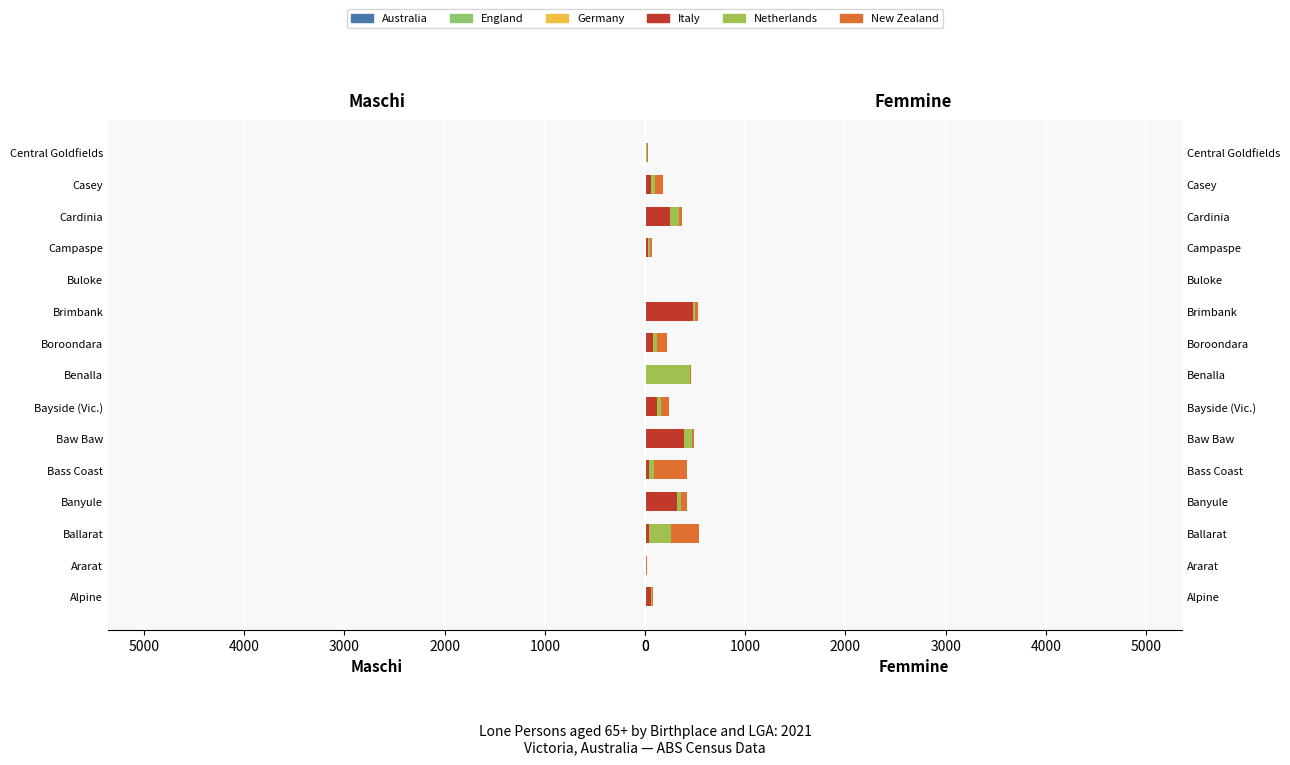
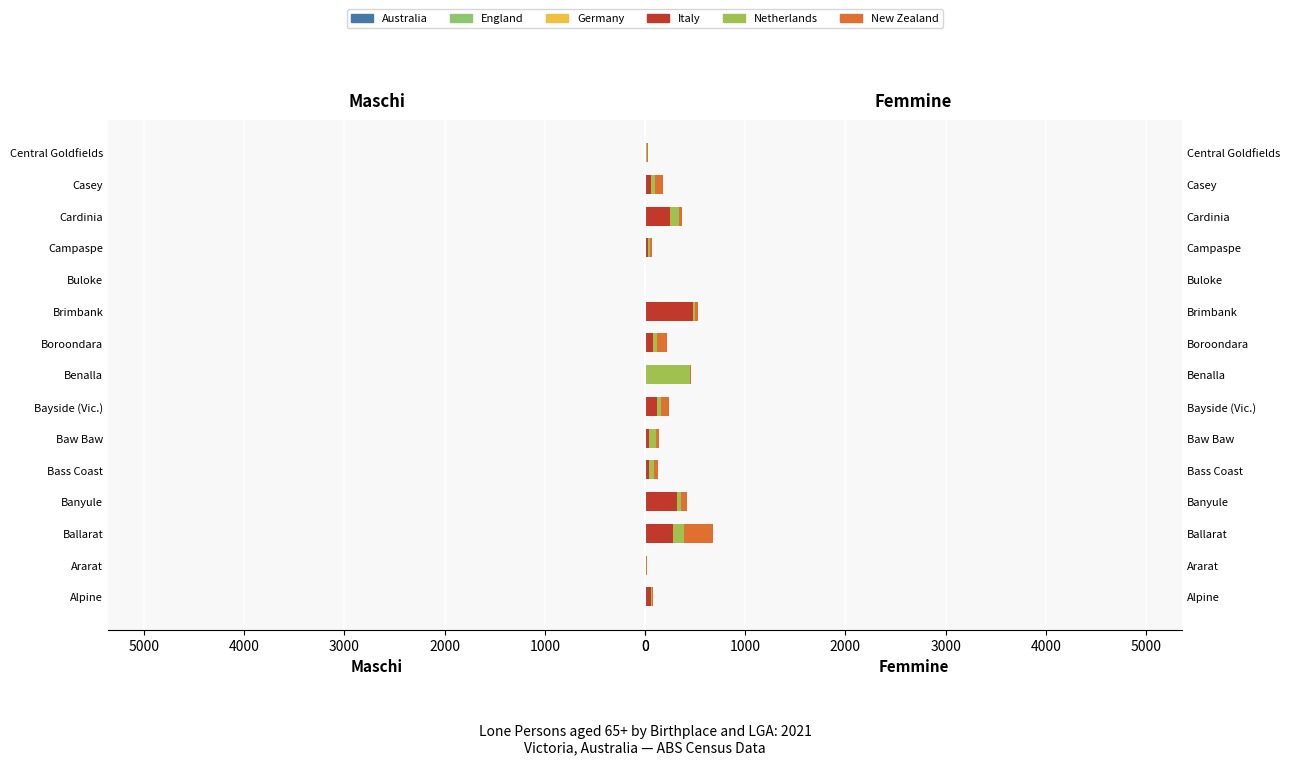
Femmine, Italy, Baw Baw: 390 -> 40
Femmine, New Zealand, Bass Coast: 340 -> 40
Femmine, Italy, Ballarat: 40 -> 280
Femmine, Netherlands, Ballarat: 220 -> 110
